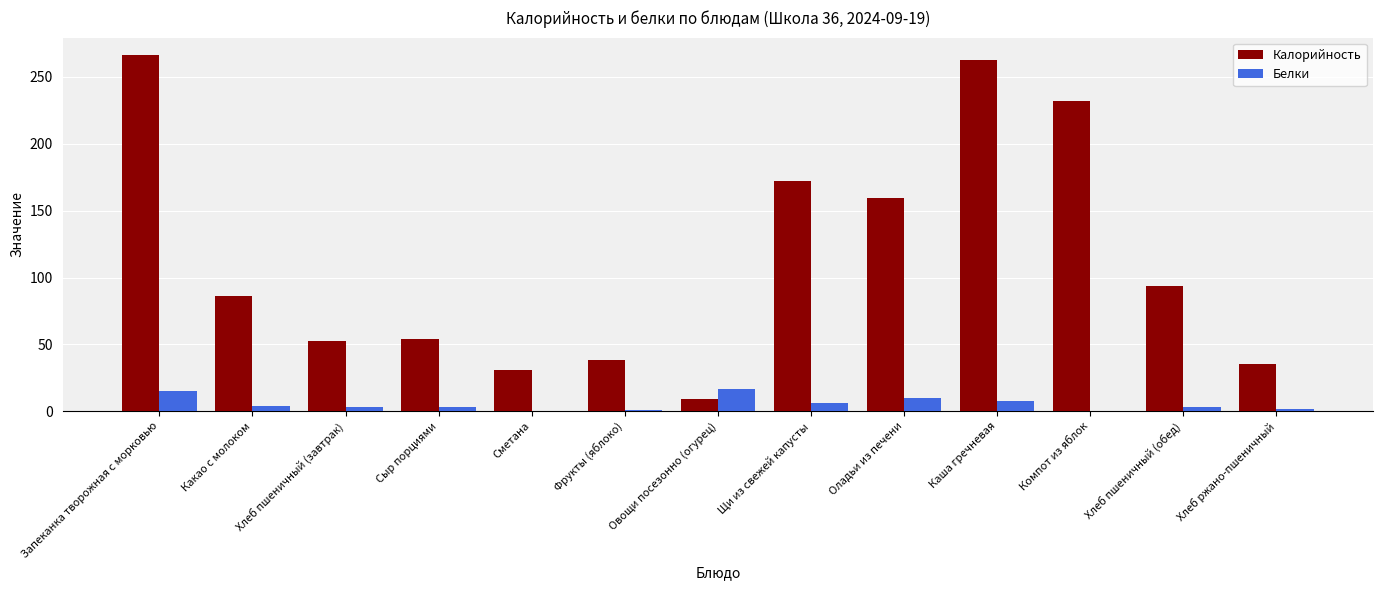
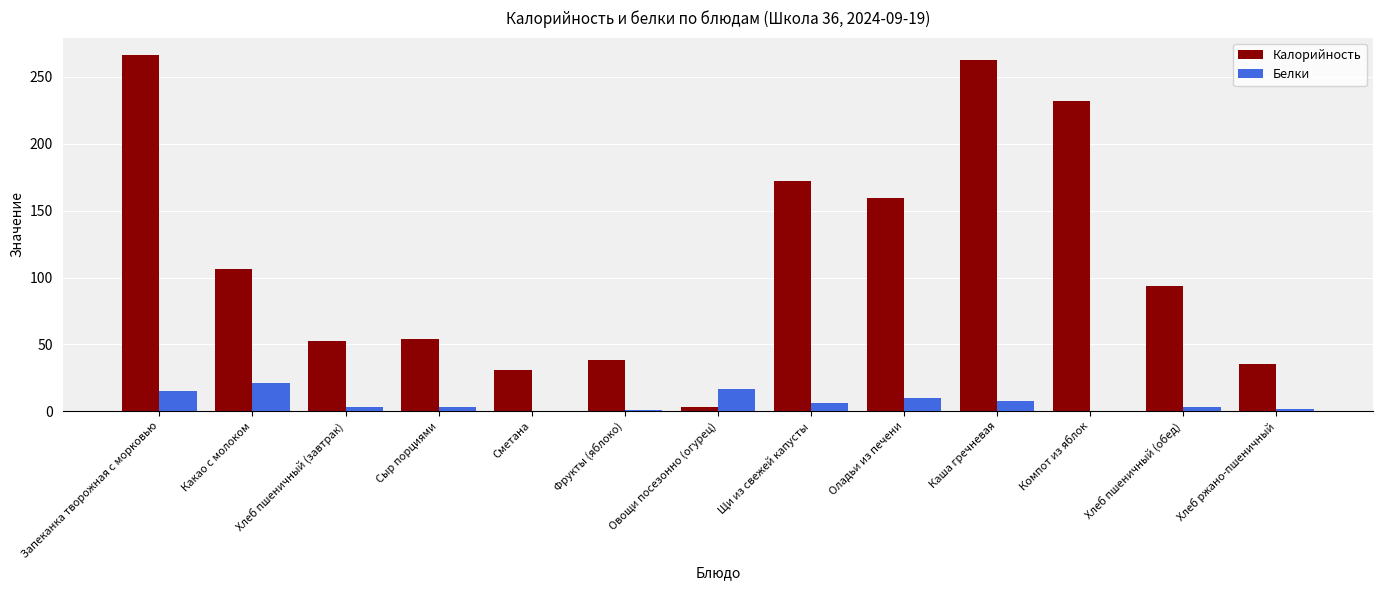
Калорийность, Какао с молоком: 86 -> 107
Белки, Какао с молоком: 4 -> 21
Калорийность, Овощи посезонно (огурец): 9 -> 3
